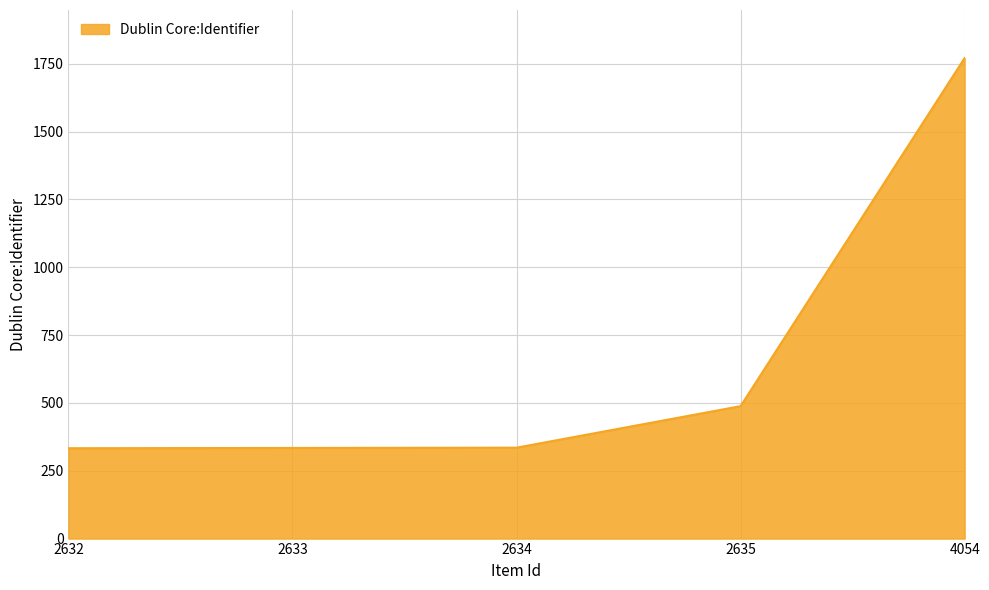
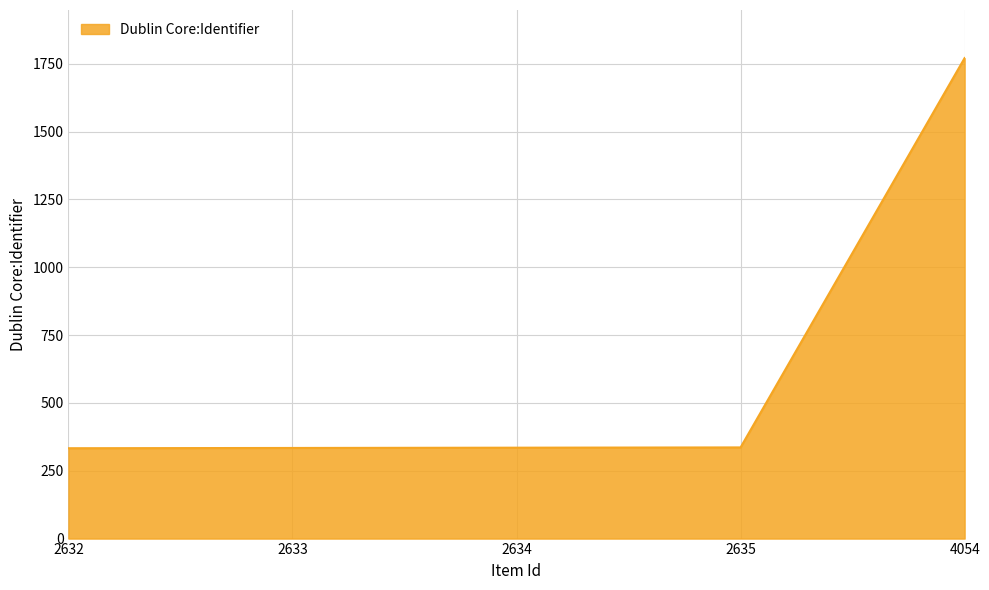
2635: 490 -> 340
